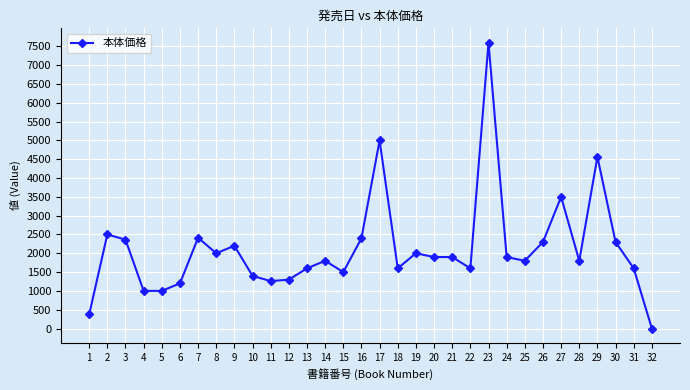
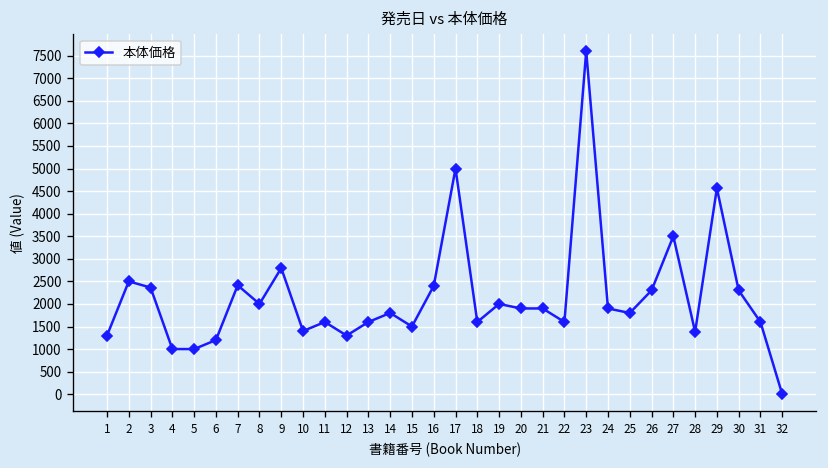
1: 400 -> 1300
9: 2200 -> 2800
11: 1300 -> 1600
28: 1800 -> 1400
